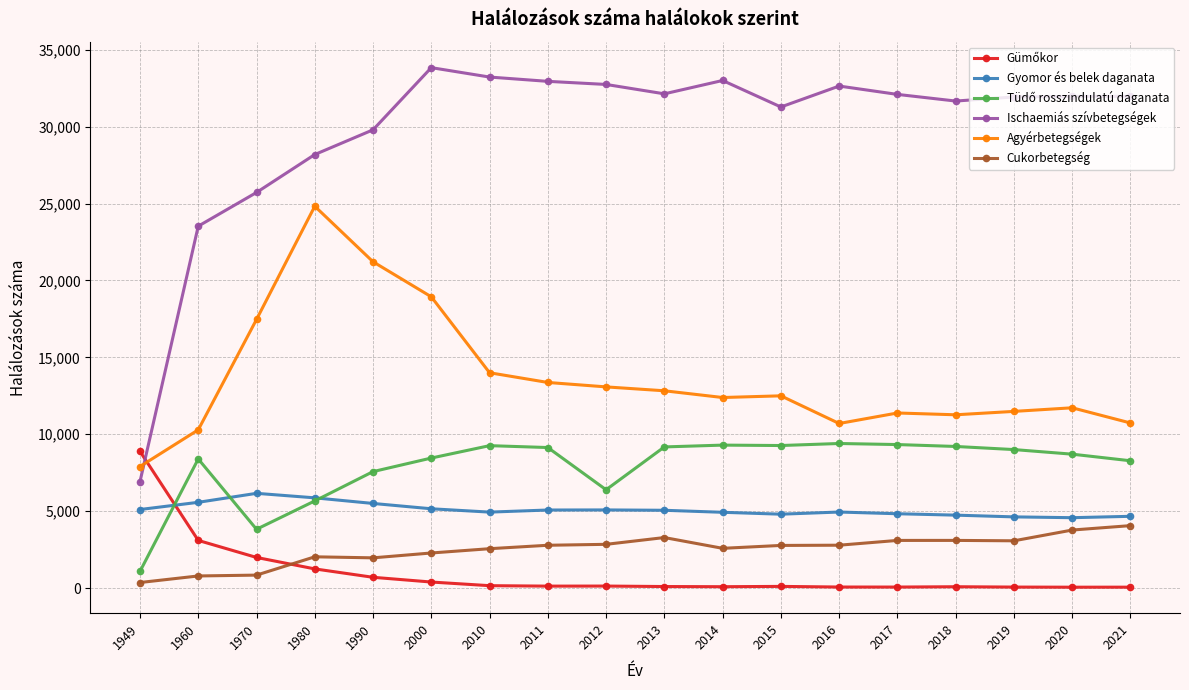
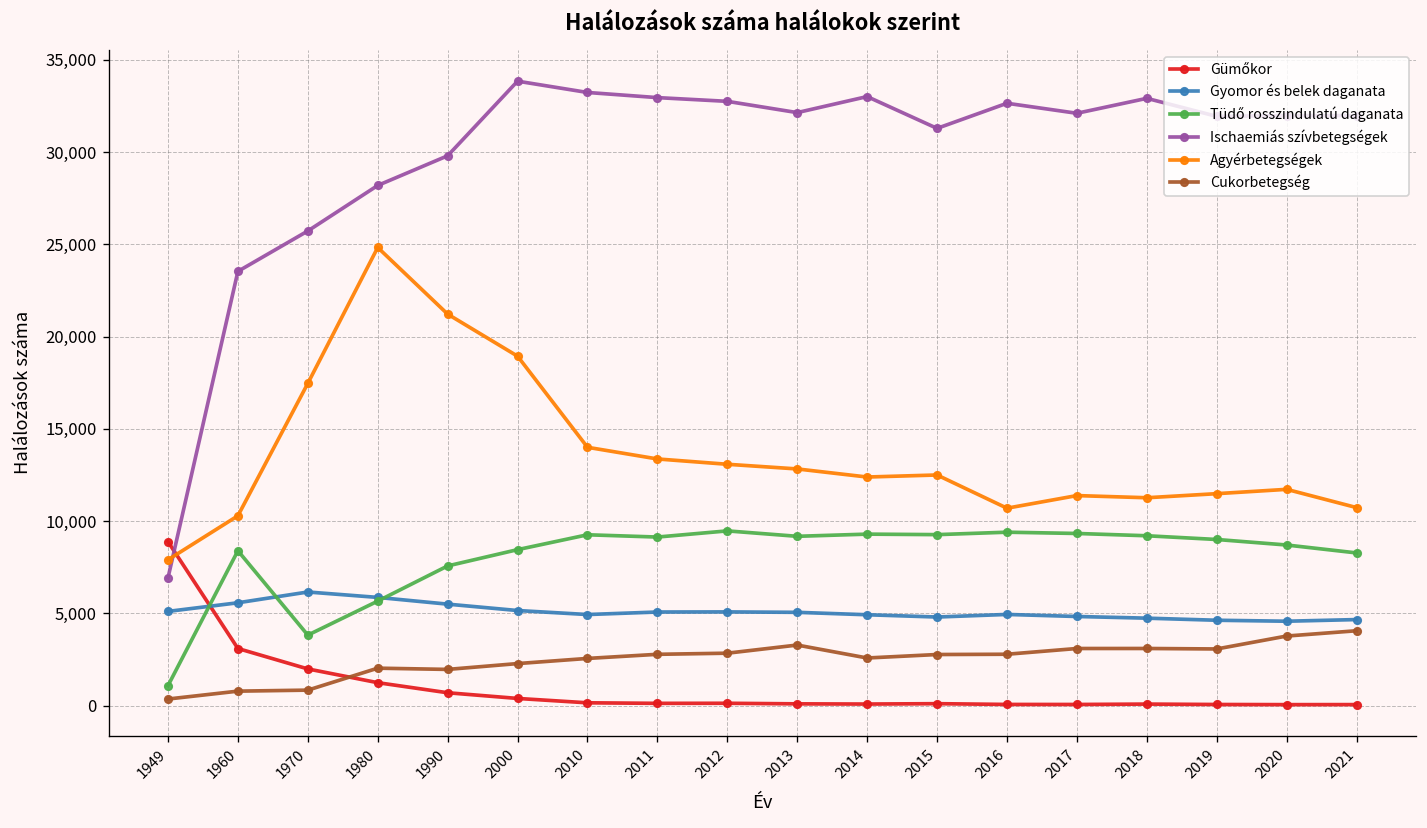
Tüdő rosszindulatú daganata, 2012: 6,400 -> 9,500
Ischaemiás szívbetegségek, 2018: 31,700 -> 32,900
